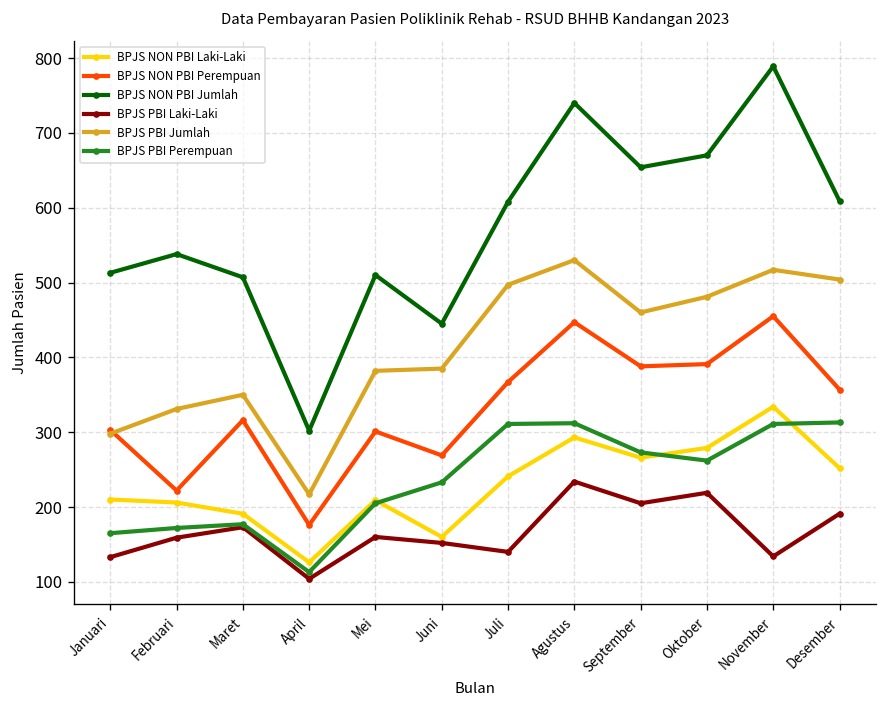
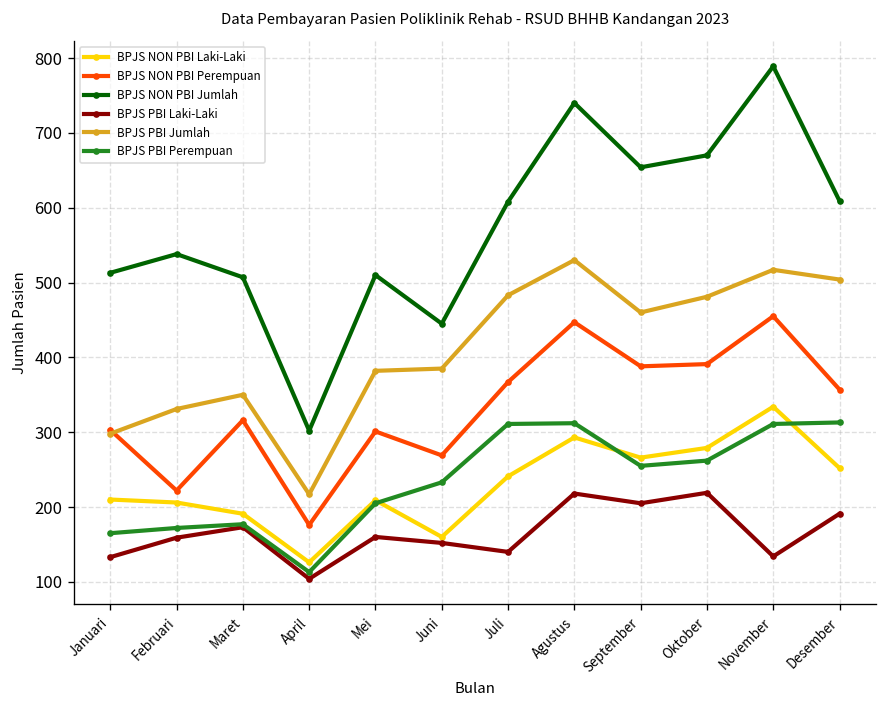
BPJS PBI Jumlah, Juli: 500 -> 480
BPJS PBI Laki-Laki, Agustus: 230 -> 220
BPJS PBI Perempuan, September: 270 -> 260
